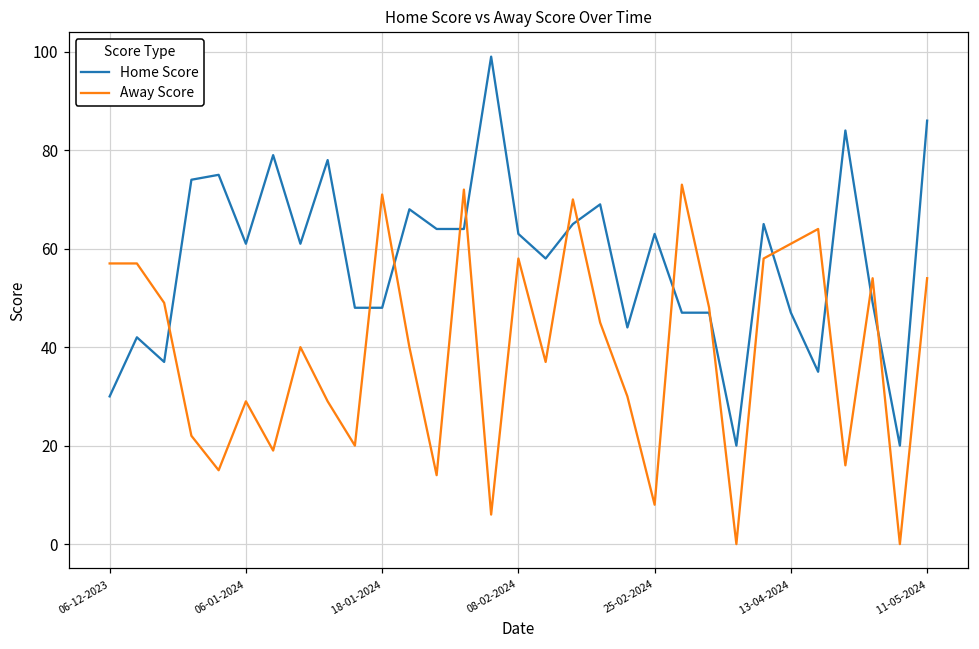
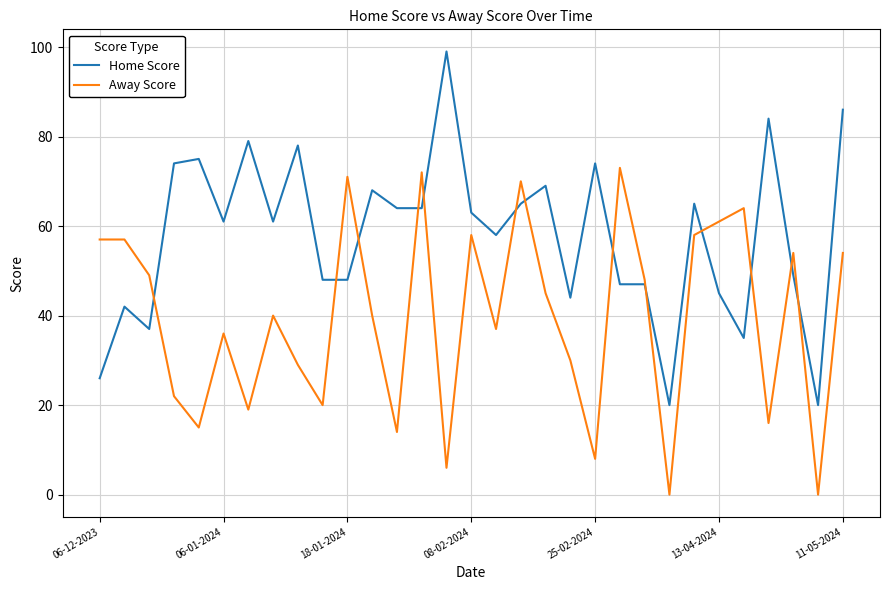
Home Score, 06-12-2023: 30 -> 26
Away Score, 06-01-2024: 29 -> 36
Home Score, 25-02-2024: 63 -> 74
Home Score, 13-04-2024: 47 -> 45
